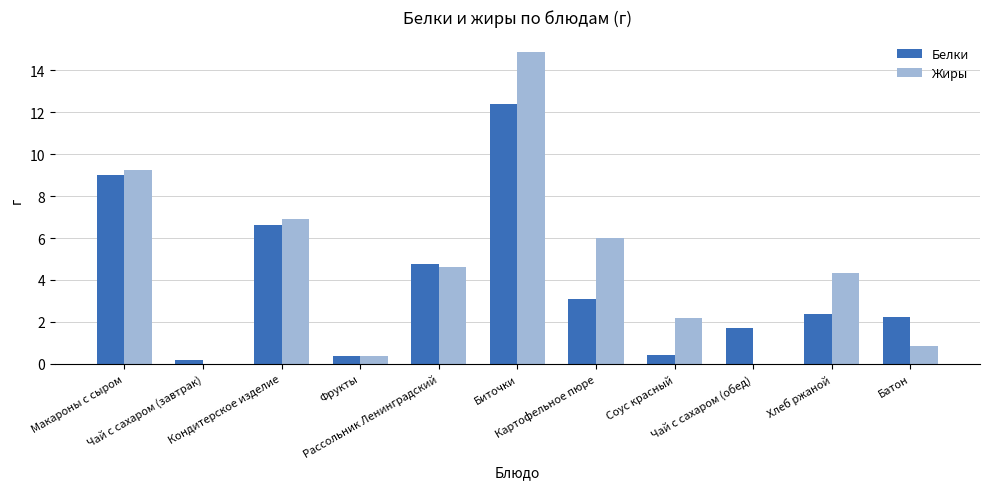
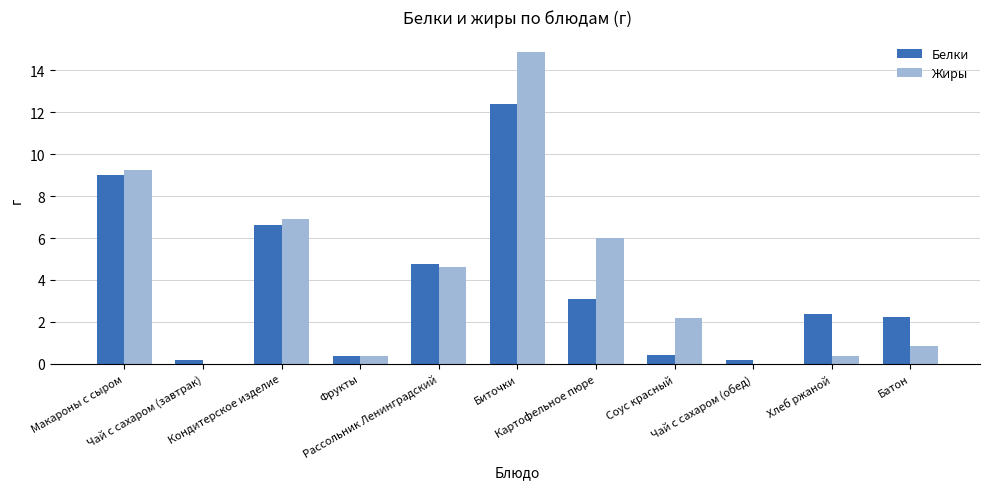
Белки, Чай с сахаром (обед): 1.7 -> 0.2
Жиры, Хлеб ржаной: 4.4 -> 0.4
